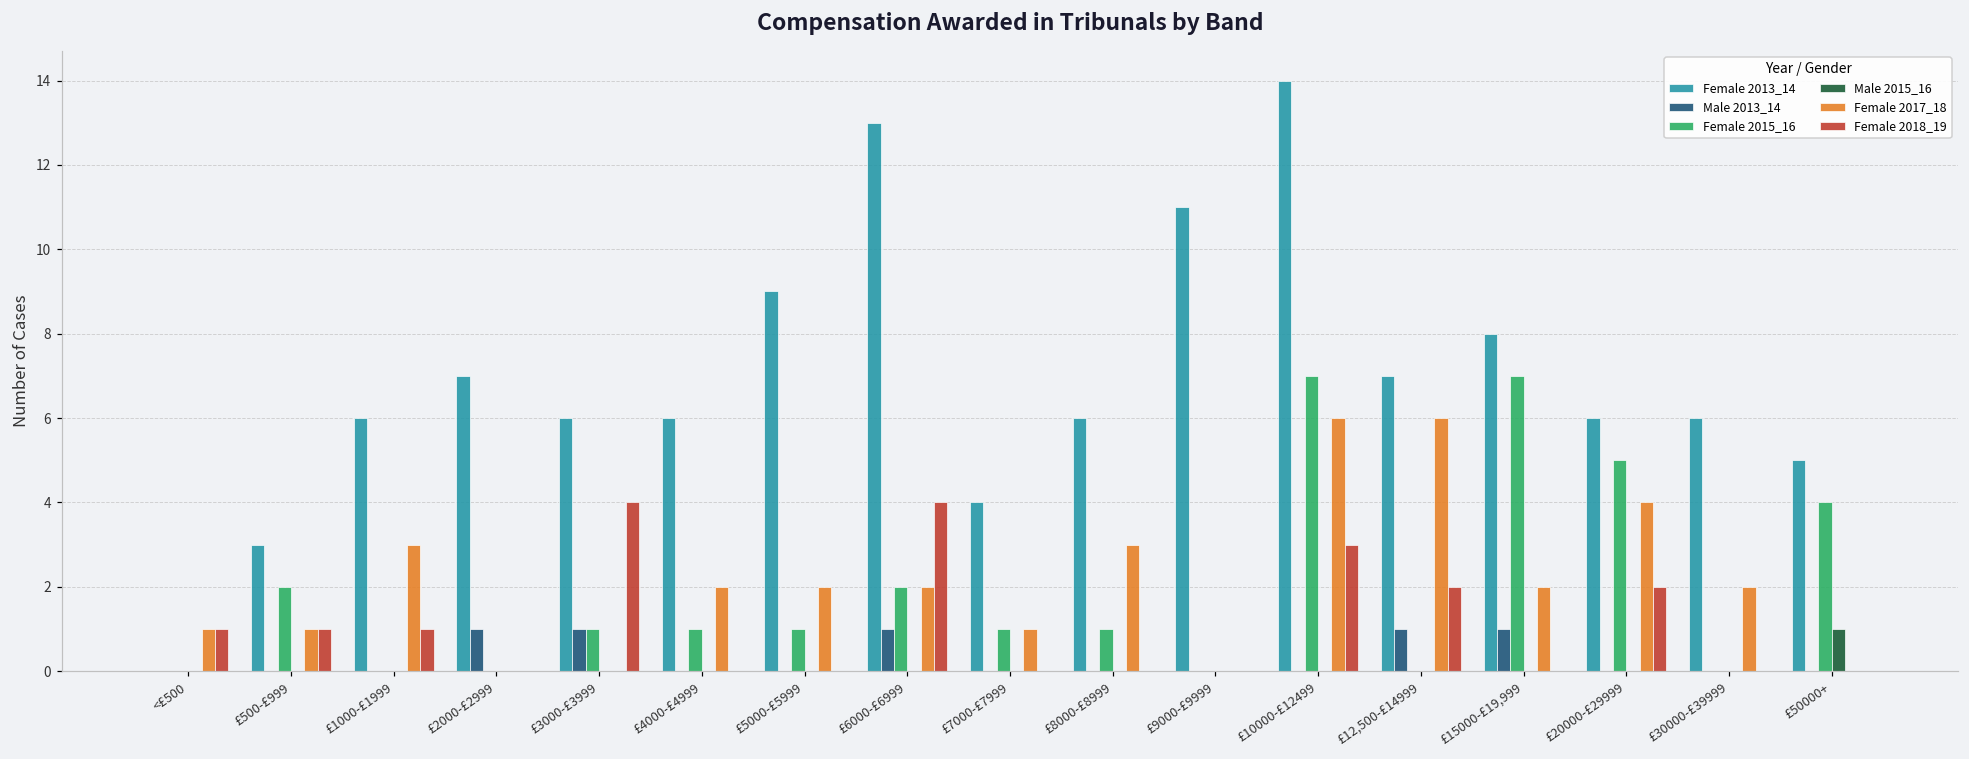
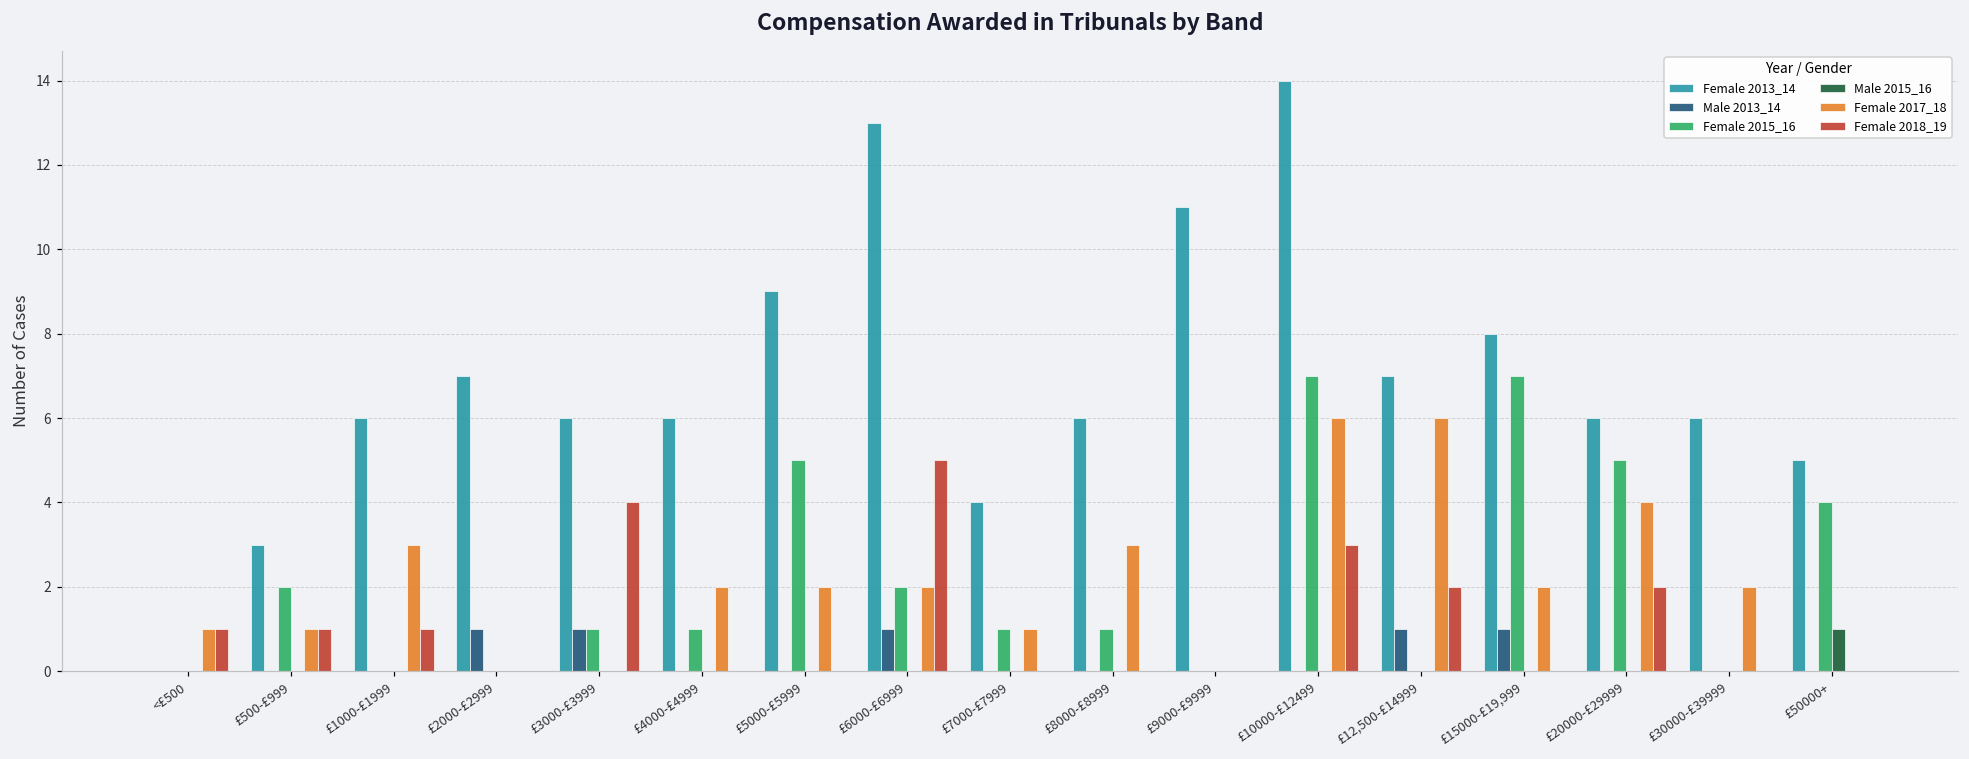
Female 2015_16, £5000-£5999: 1 -> 5
Female 2018_19, £6000-£6999: 4 -> 5
